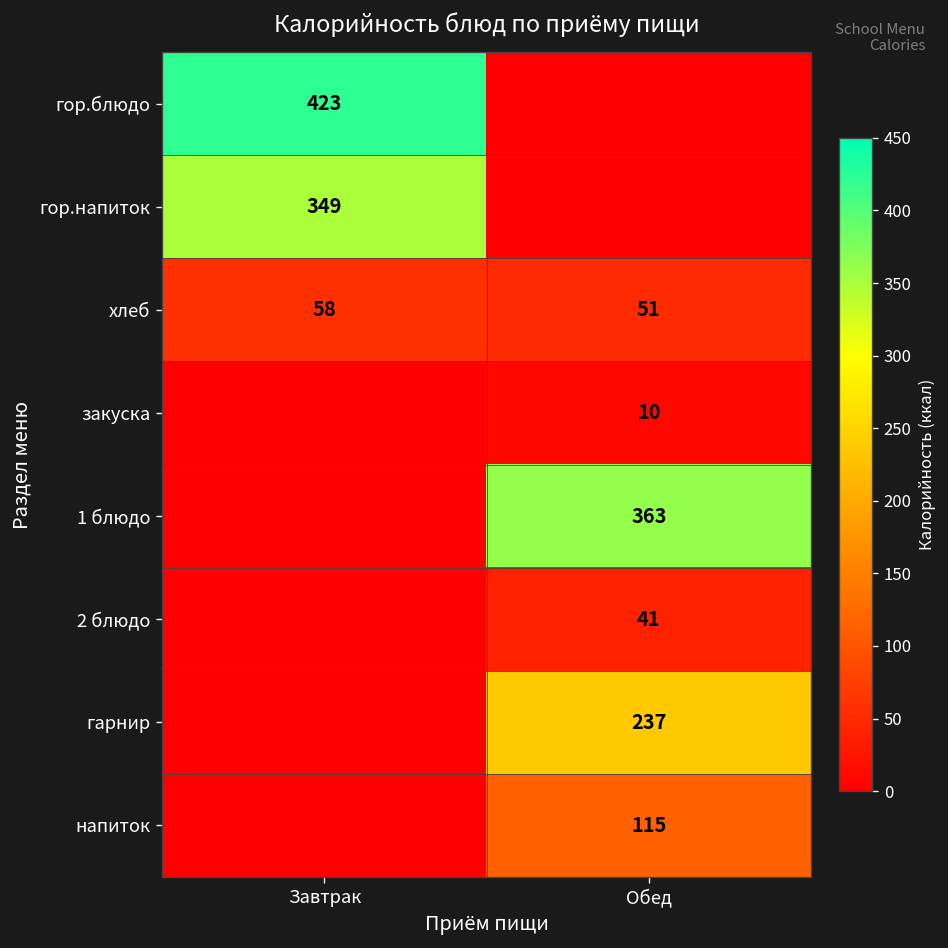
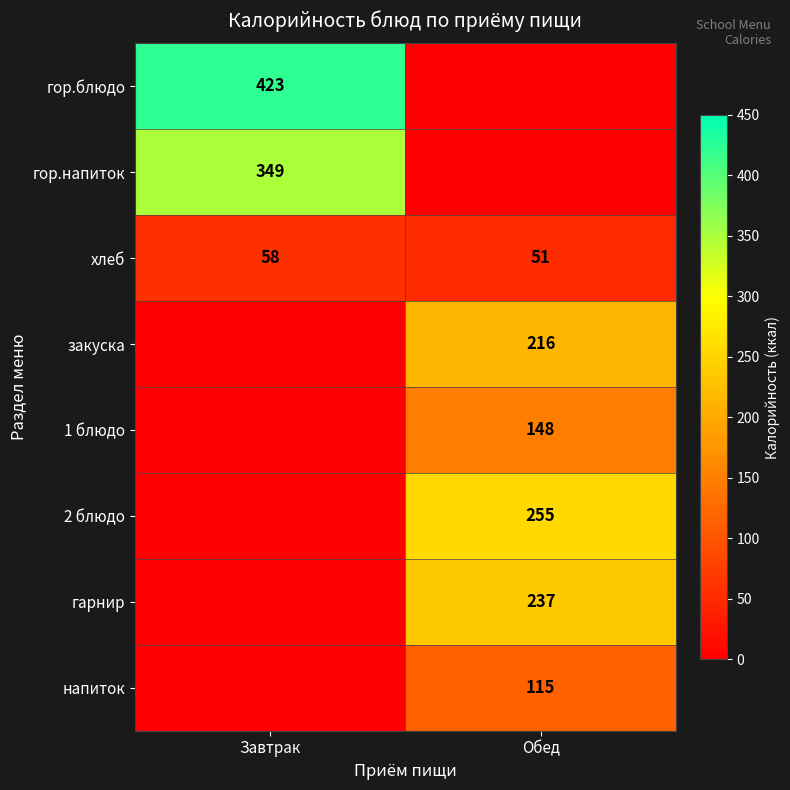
закуска, Обед: 10 -> 216
1 блюдо, Обед: 363 -> 148
2 блюдо, Обед: 41 -> 255
